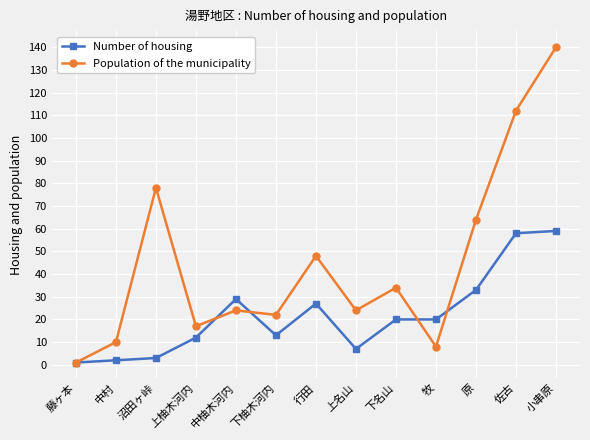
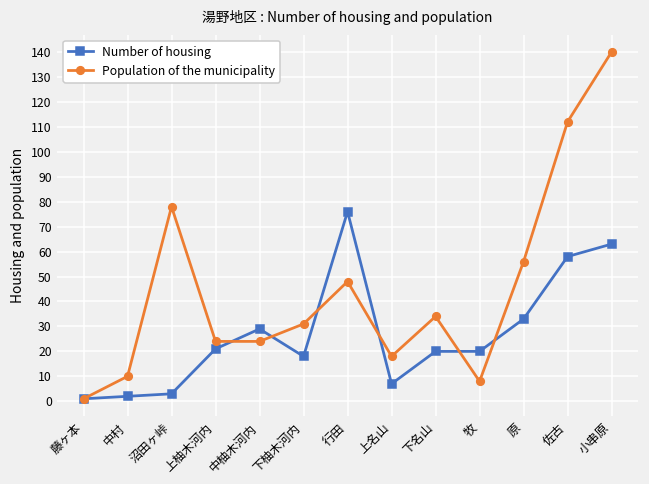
Number of housing, 上柚木河内: 12 -> 21
Population of the municipality, 上柚木河内: 17 -> 24
Number of housing, 下柚木河内: 13 -> 18
Population of the municipality, 下柚木河内: 22 -> 31
Number of housing, 行田: 27 -> 76
Population of the municipality, 上名山: 24 -> 18
Population of the municipality, 原: 64 -> 56
Number of housing, 小串原: 59 -> 63
